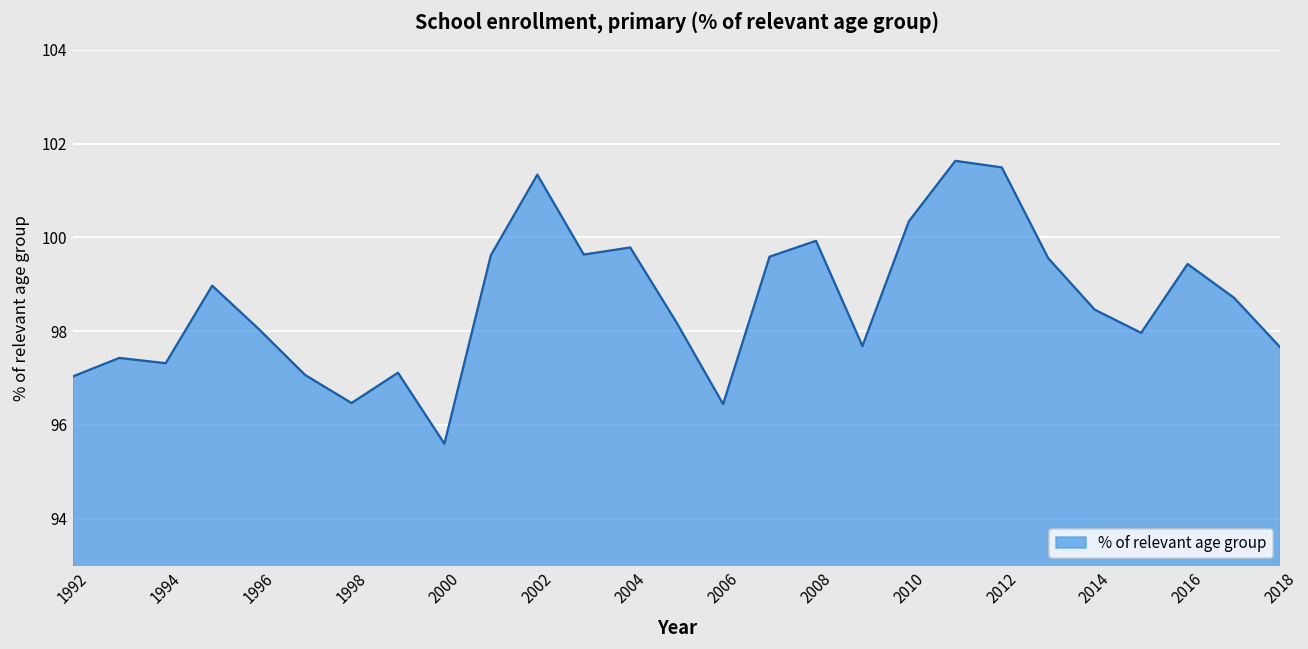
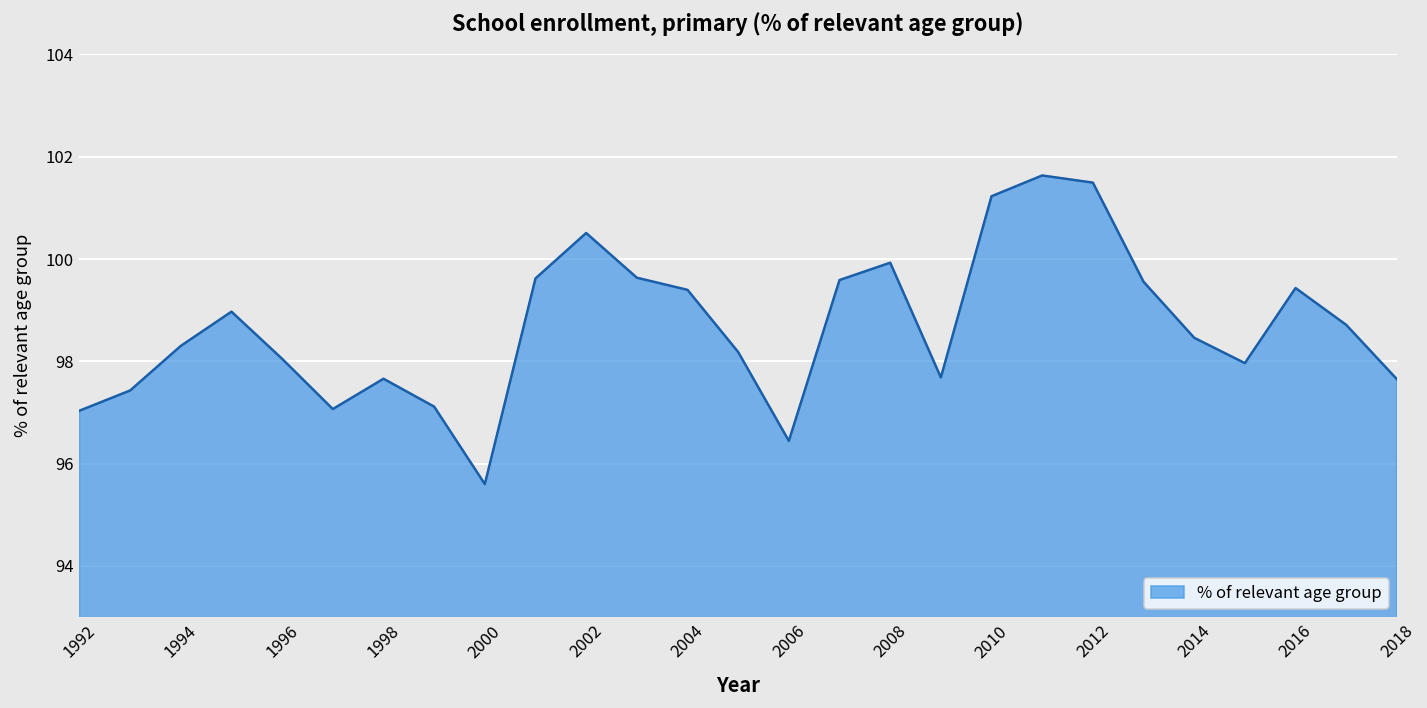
1994: 97.3 -> 98.3
1998: 96.5 -> 97.7
2002: 101.3 -> 100.5
2004: 99.8 -> 99.4
2010: 100.3 -> 101.2
